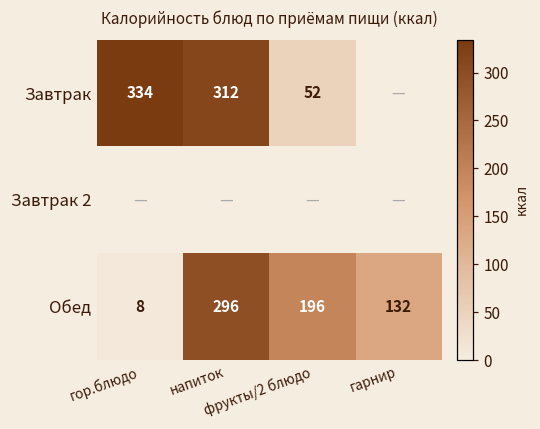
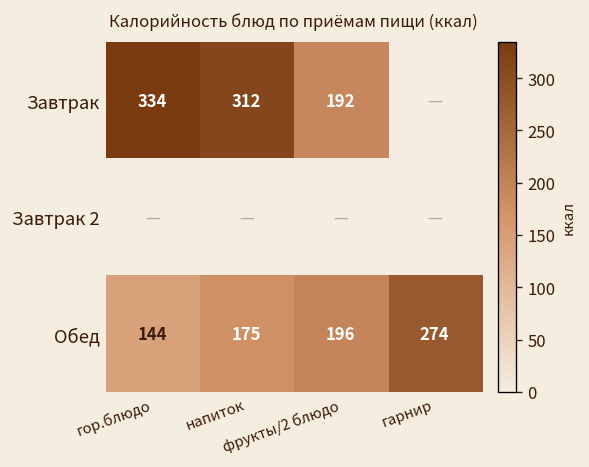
Завтрак, фрукты/2 блюдо: 52 -> 192
Обед, гор.блюдо: 8 -> 144
Обед, напиток: 296 -> 175
Обед, гарнир: 132 -> 274
